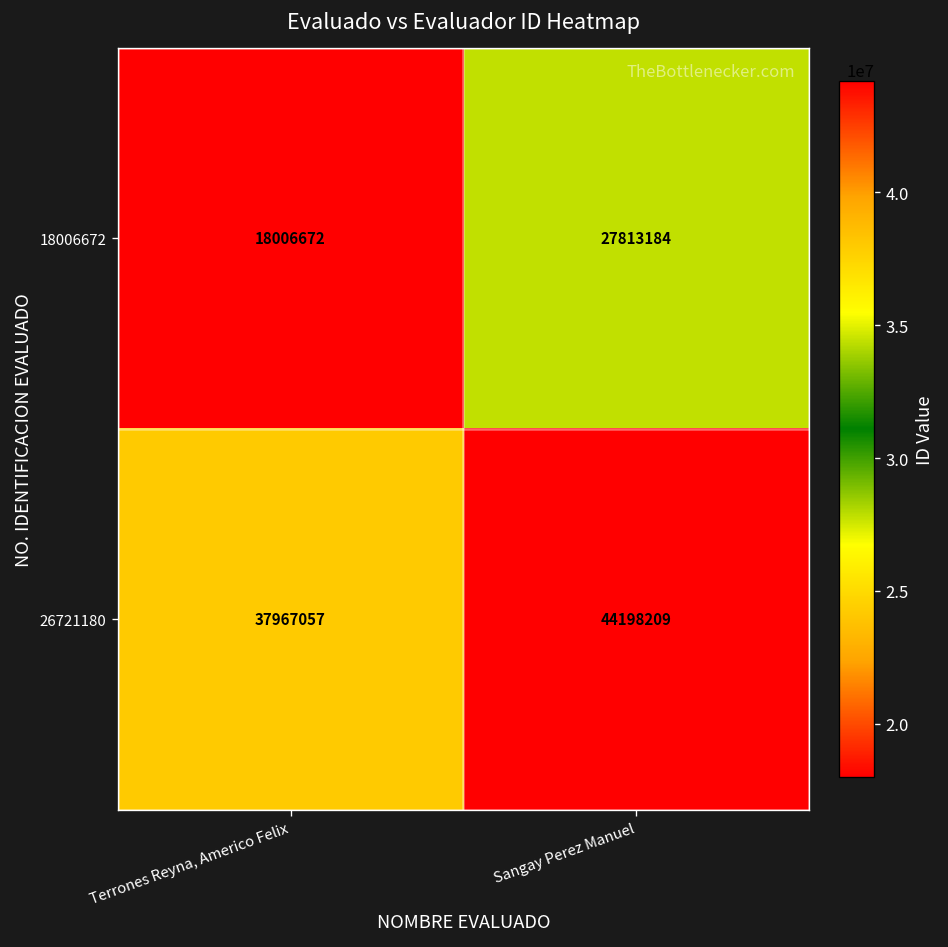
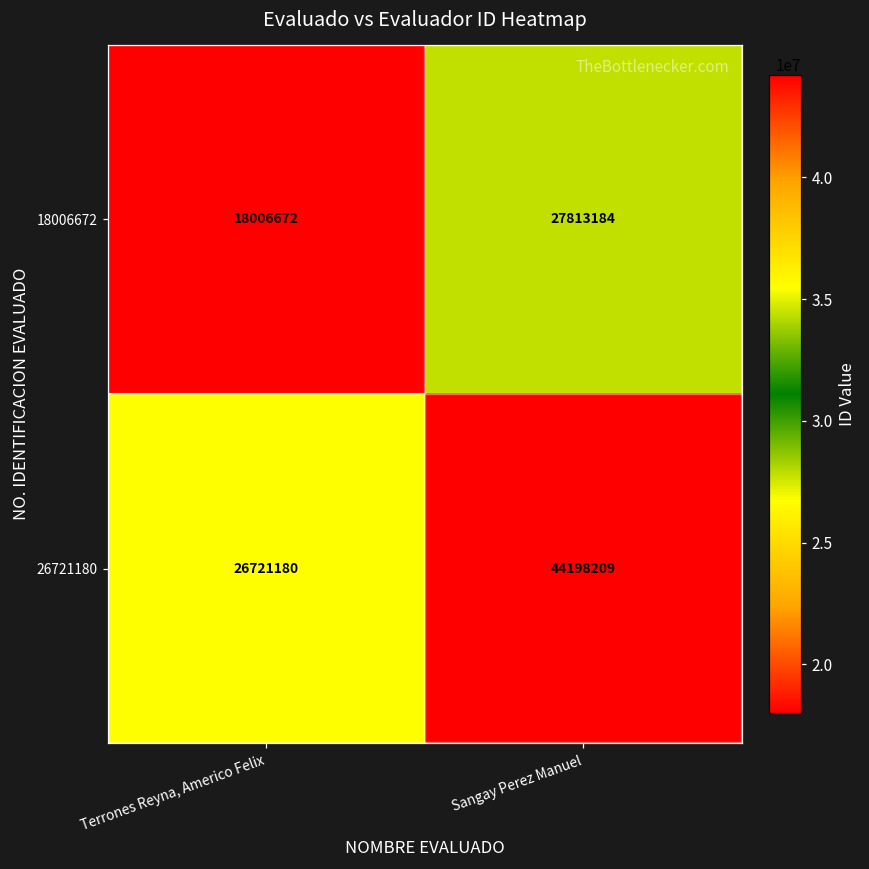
26721180, Terrones Reyna, Americo Felix: 37967057 -> 26721180
